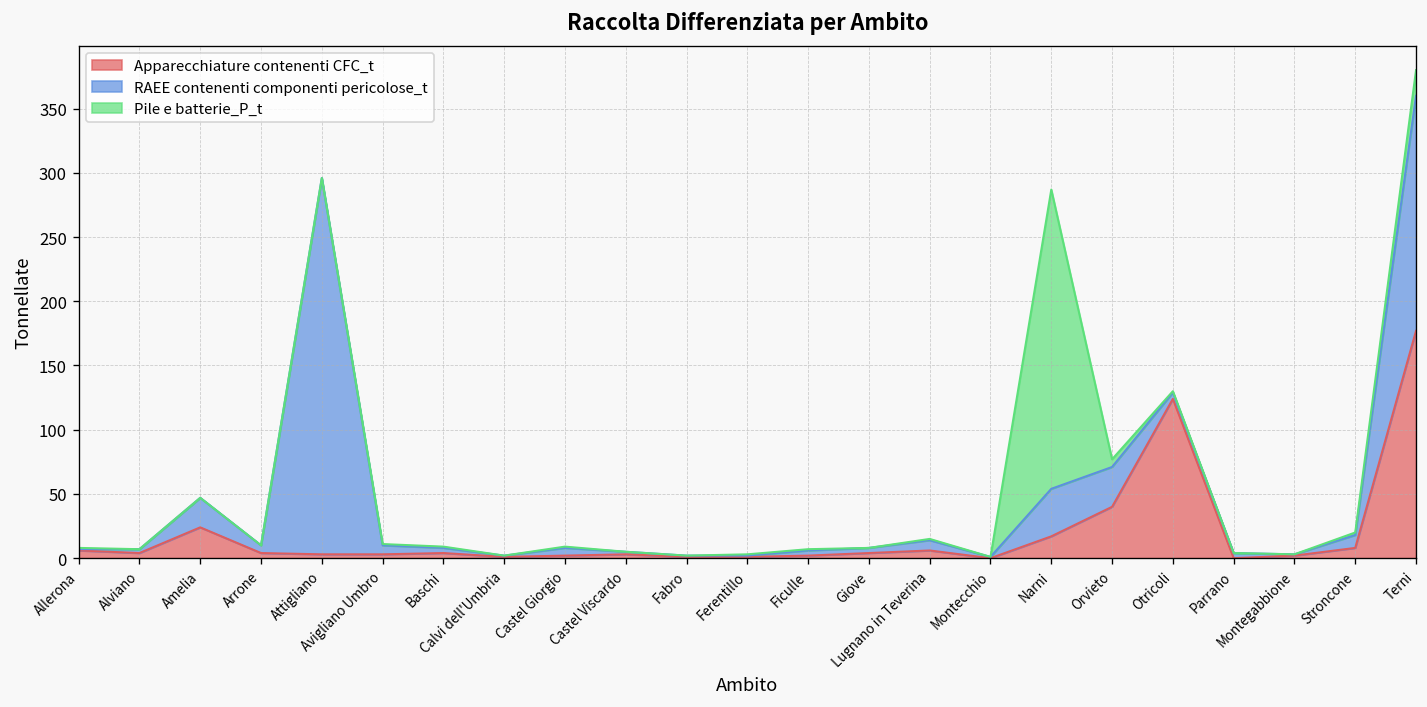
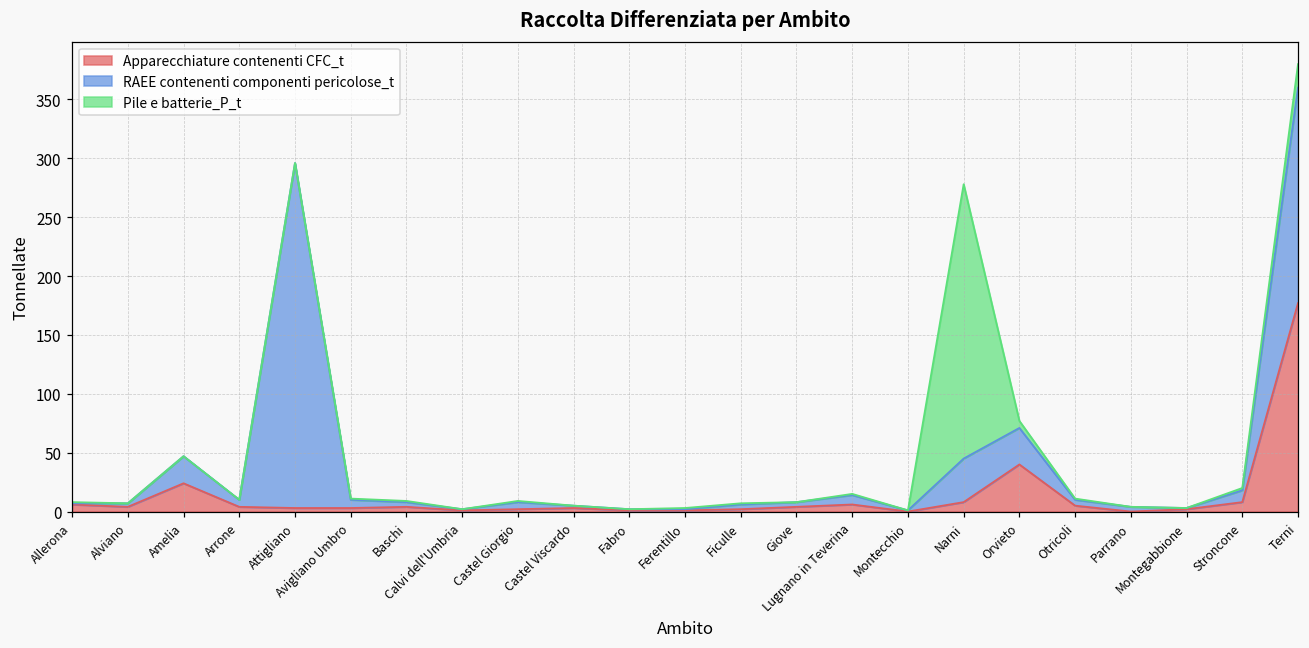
Apparecchiature contenenti CFC_t, Narni: 17 -> 8
Apparecchiature contenenti CFC_t, Otricoli: 124 -> 5
